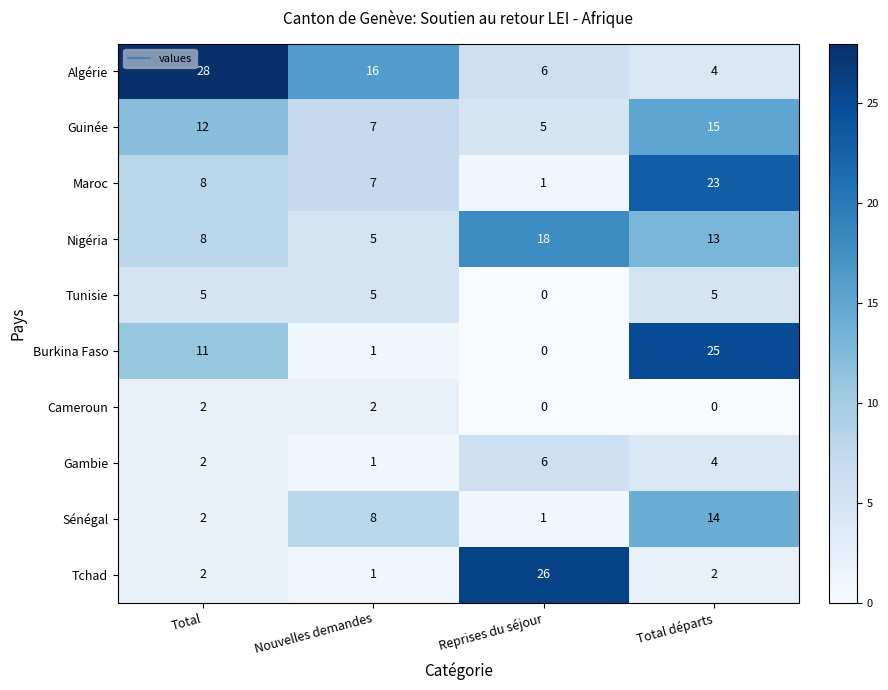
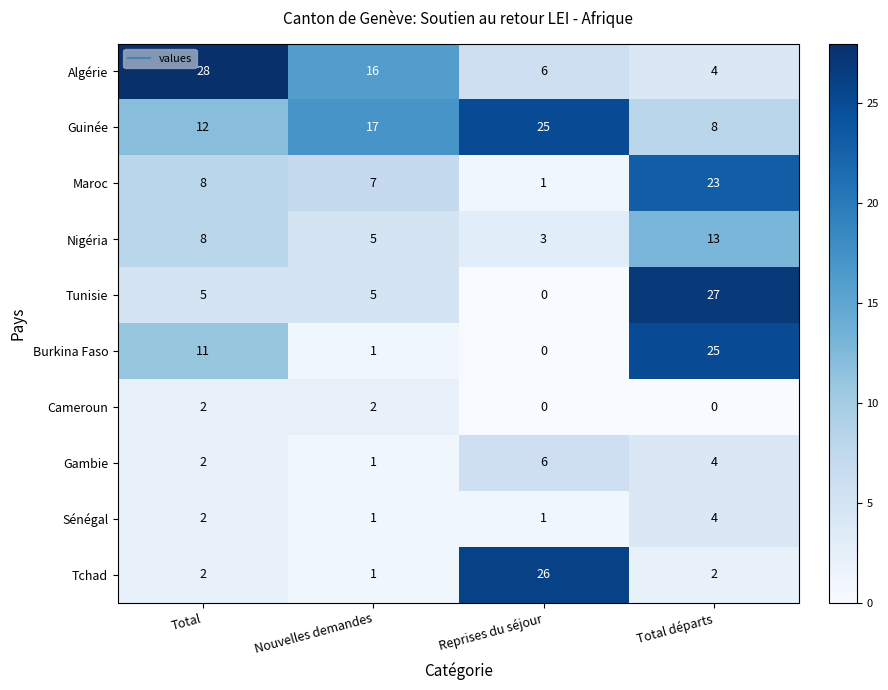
Guinée, Nouvelles demandes: 7 -> 17
Guinée, Reprises du séjour: 5 -> 25
Guinée, Total départs: 15 -> 8
Nigéria, Reprises du séjour: 18 -> 3
Tunisie, Total départs: 5 -> 27
Sénégal, Nouvelles demandes: 8 -> 1
Sénégal, Total départs: 14 -> 4
